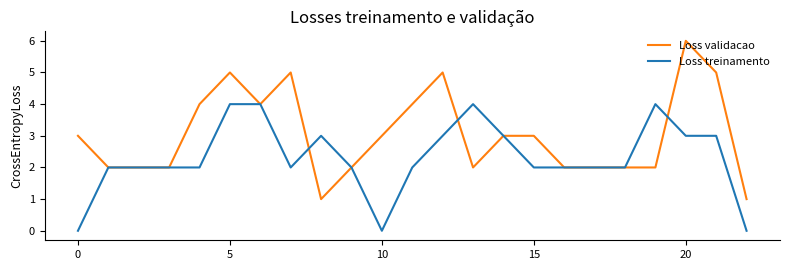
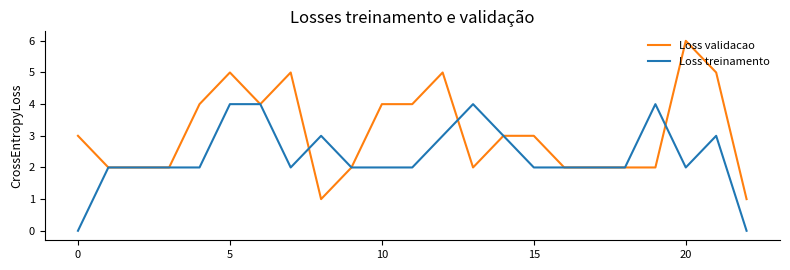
Loss validacao, 10: 3 -> 4
Loss treinamento, 10: 0 -> 2
Loss treinamento, 20: 3 -> 2
